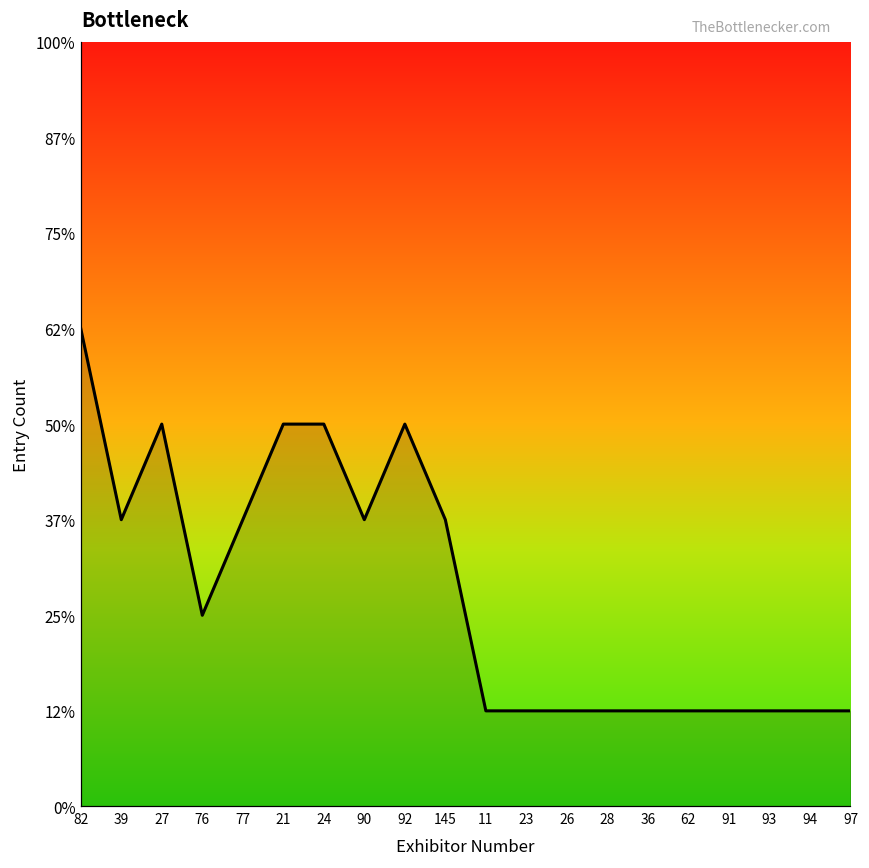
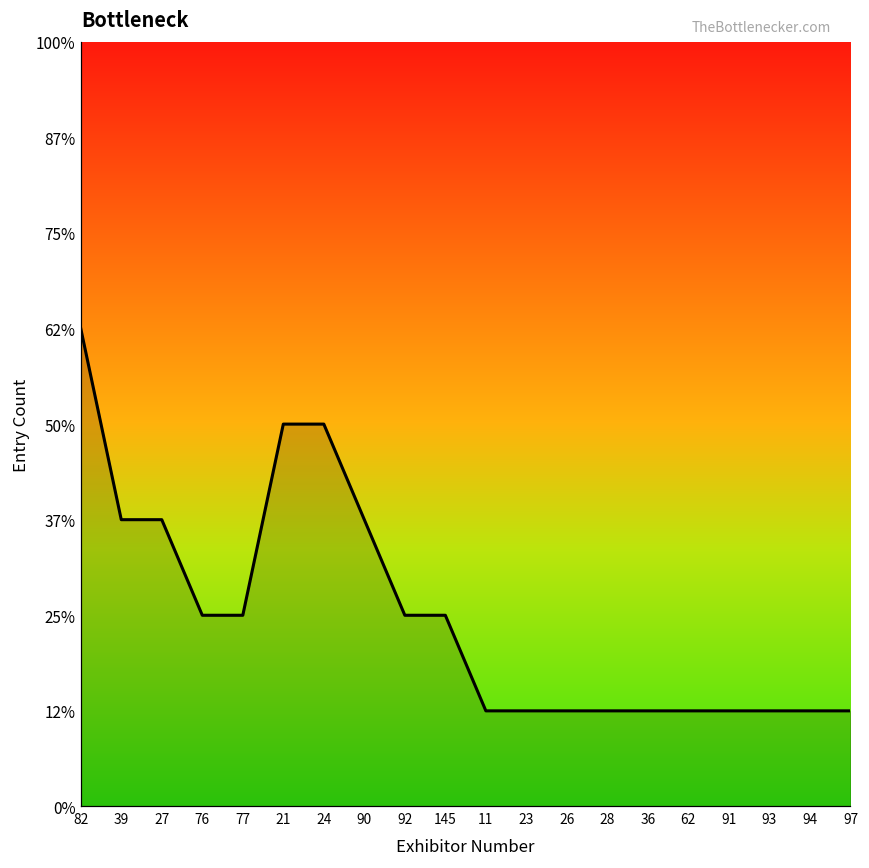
27: 50% -> 38%
77: 38% -> 25%
92: 50% -> 25%
145: 38% -> 25%
